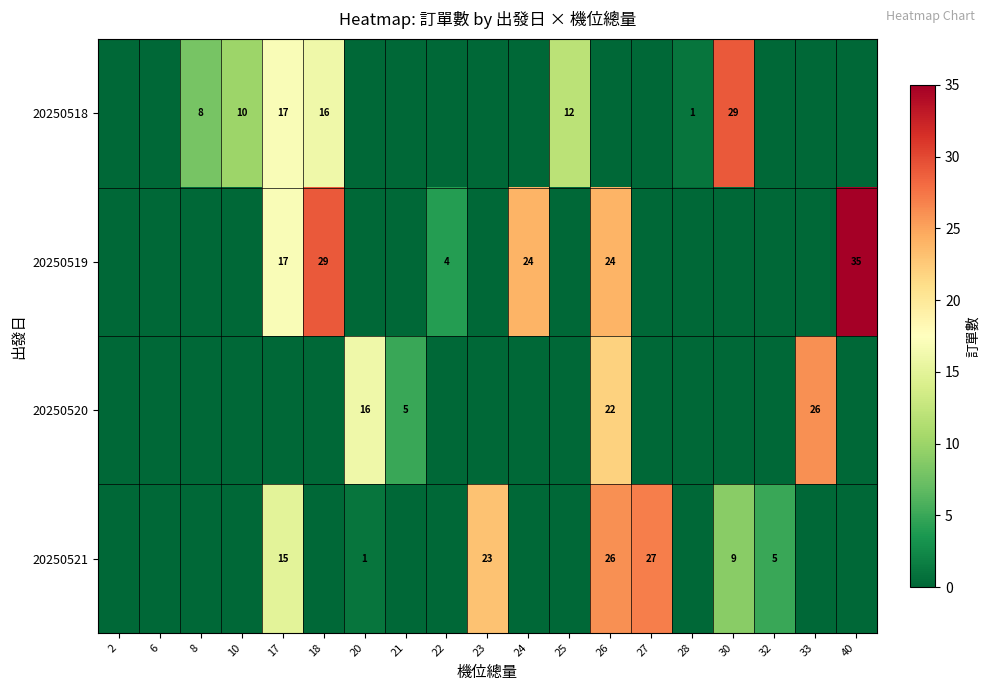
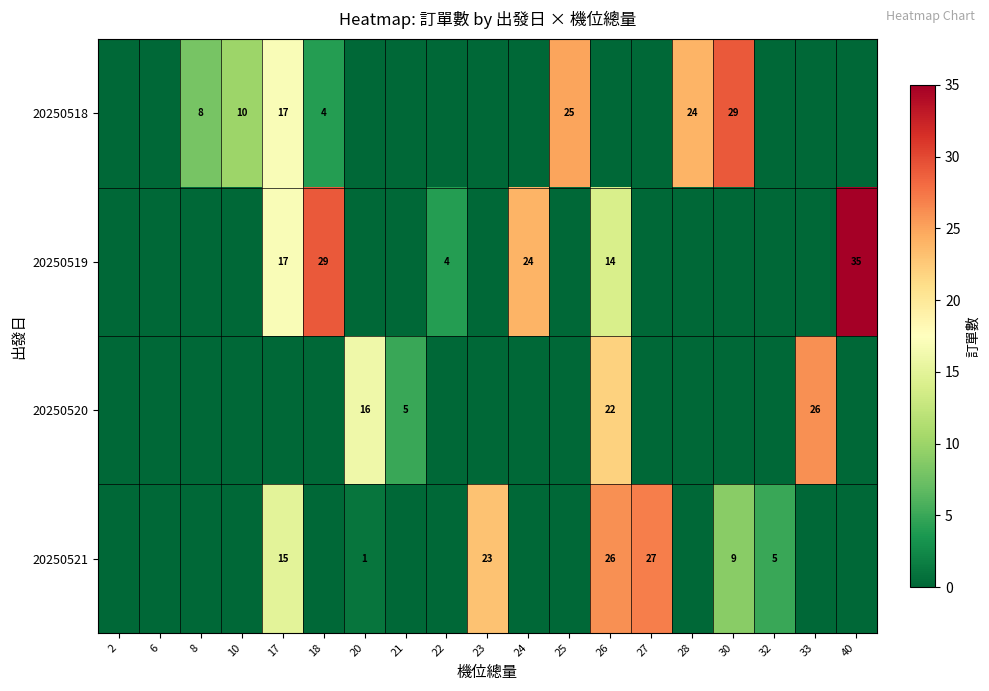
20250518, 18: 16 -> 4
20250518, 25: 12 -> 25
20250518, 28: 1 -> 24
20250519, 26: 24 -> 14
